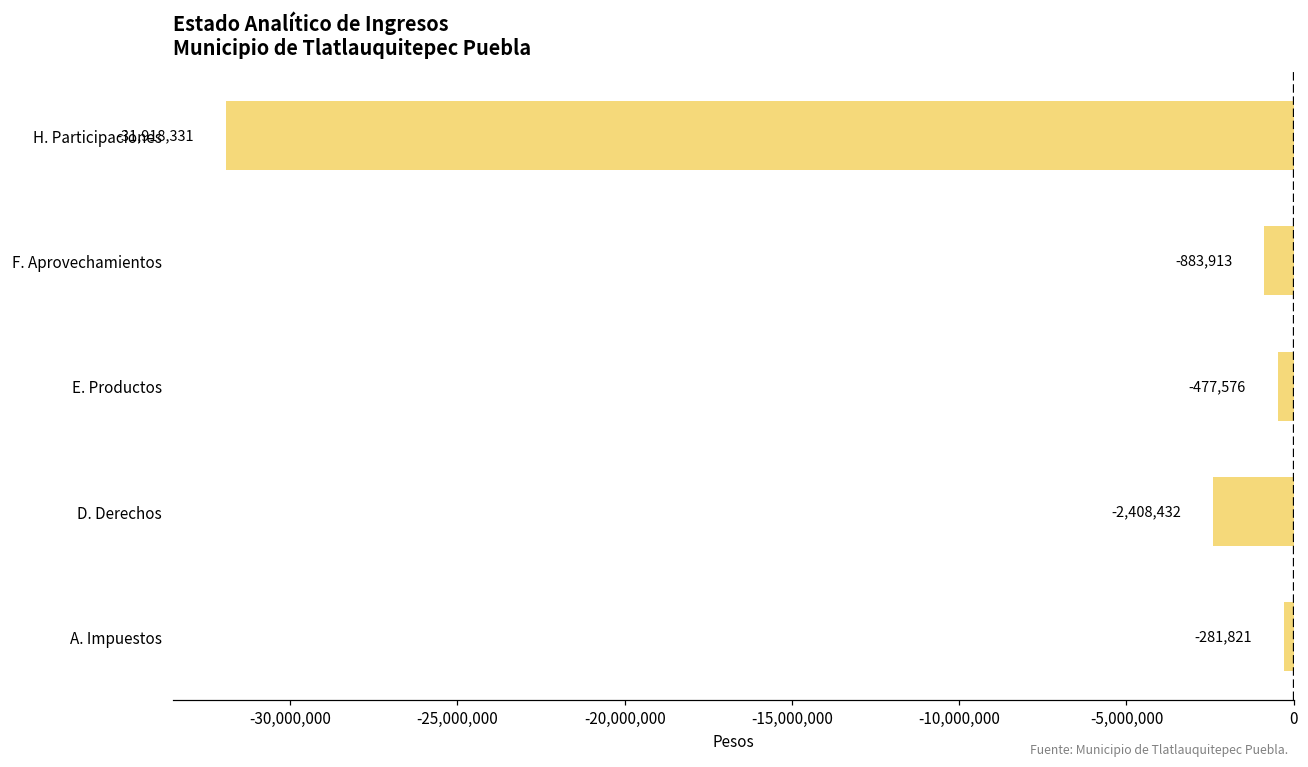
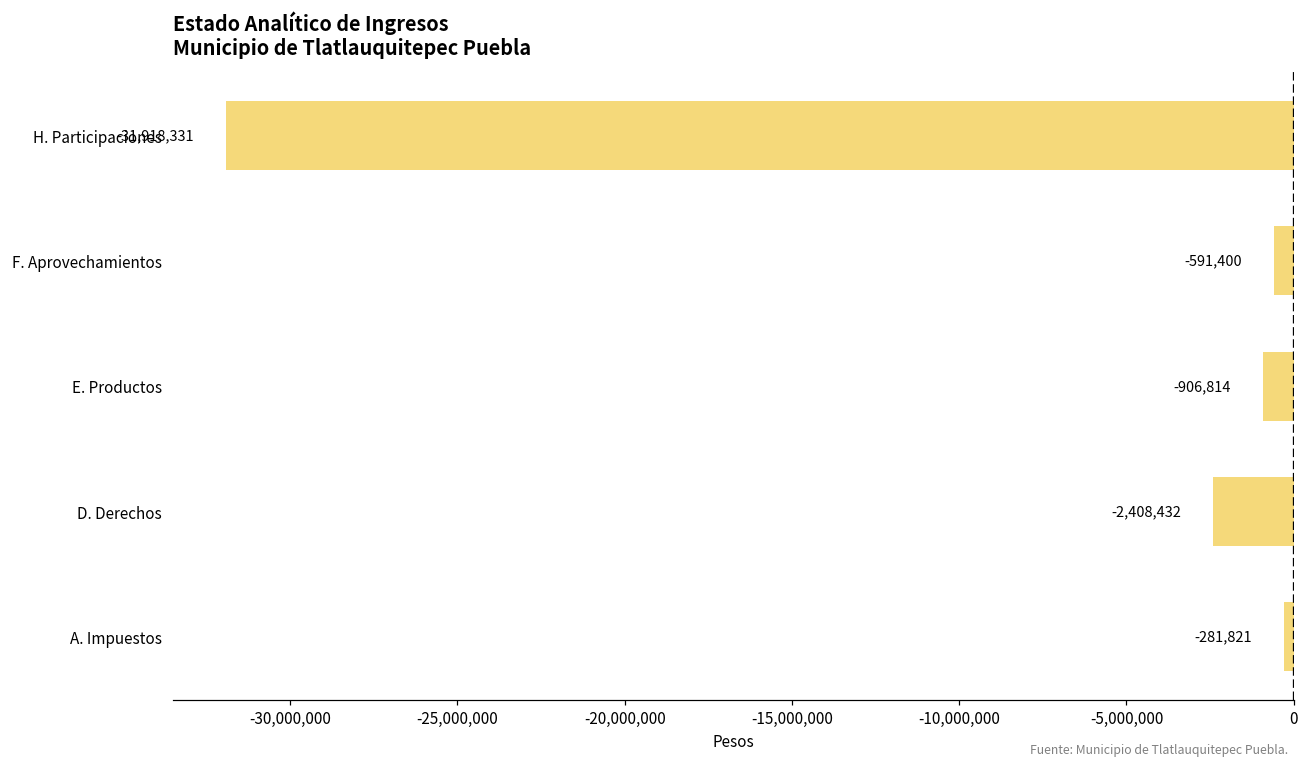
F. Aprovechamientos: -883,913 -> -591,400
E. Productos: -477,576 -> -906,814
